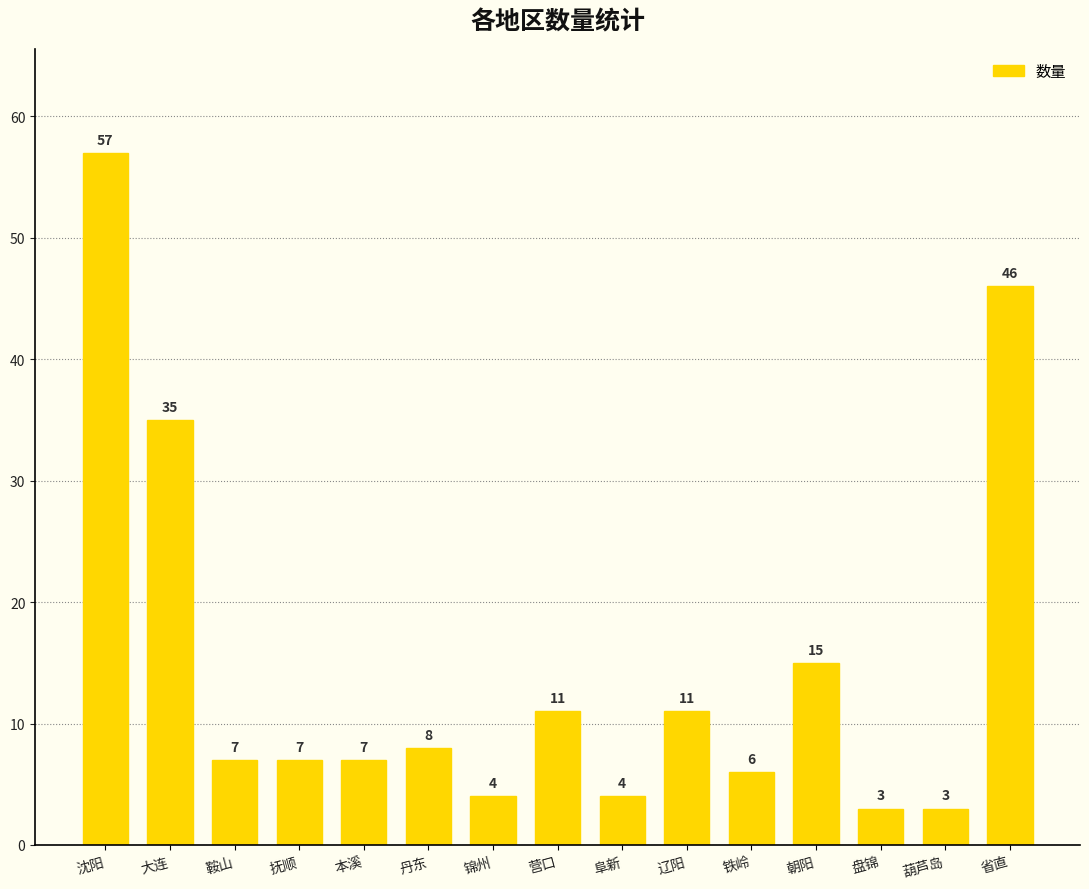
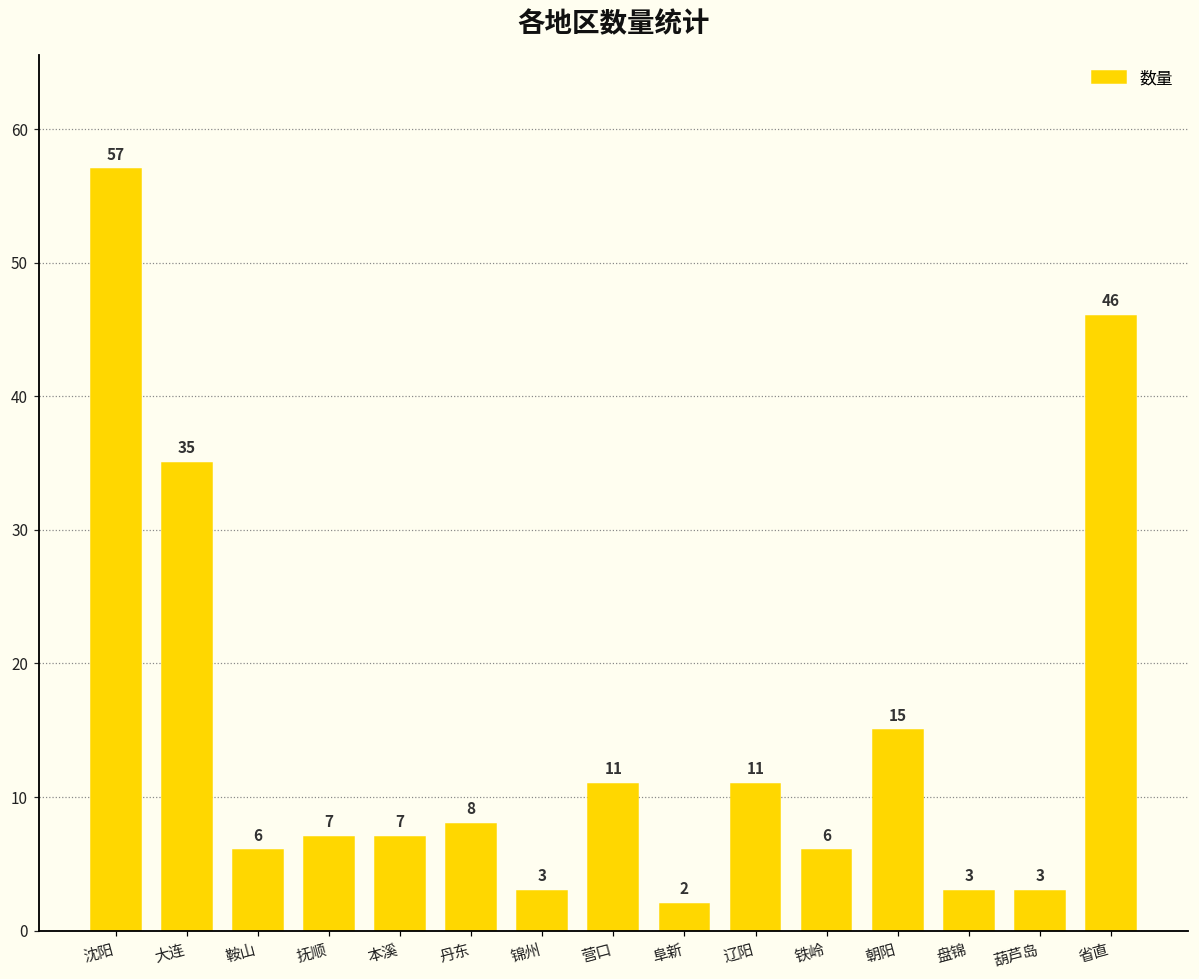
鞍山: 7 -> 6
锦州: 4 -> 3
阜新: 4 -> 2
